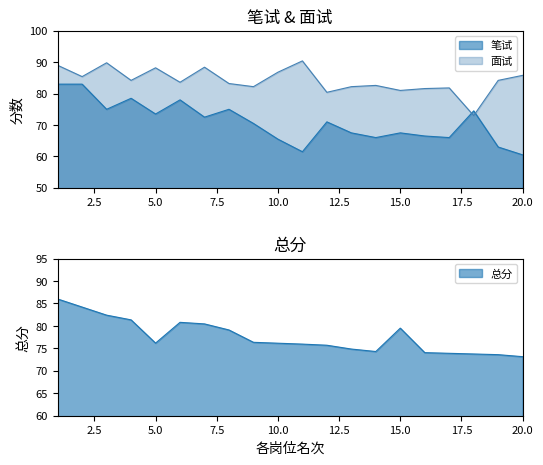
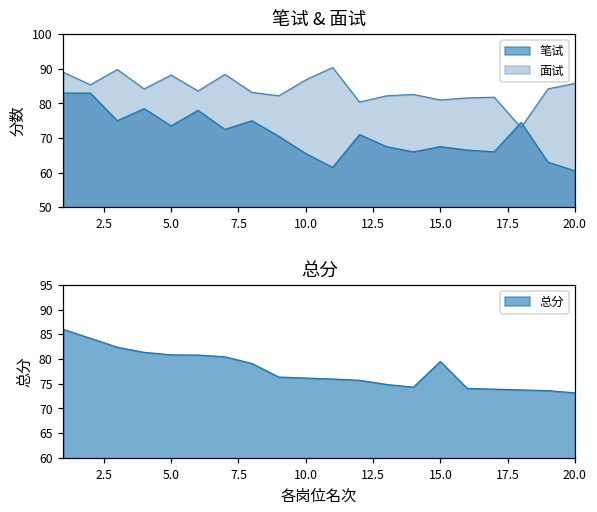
总分, 5.0: 76 -> 81
